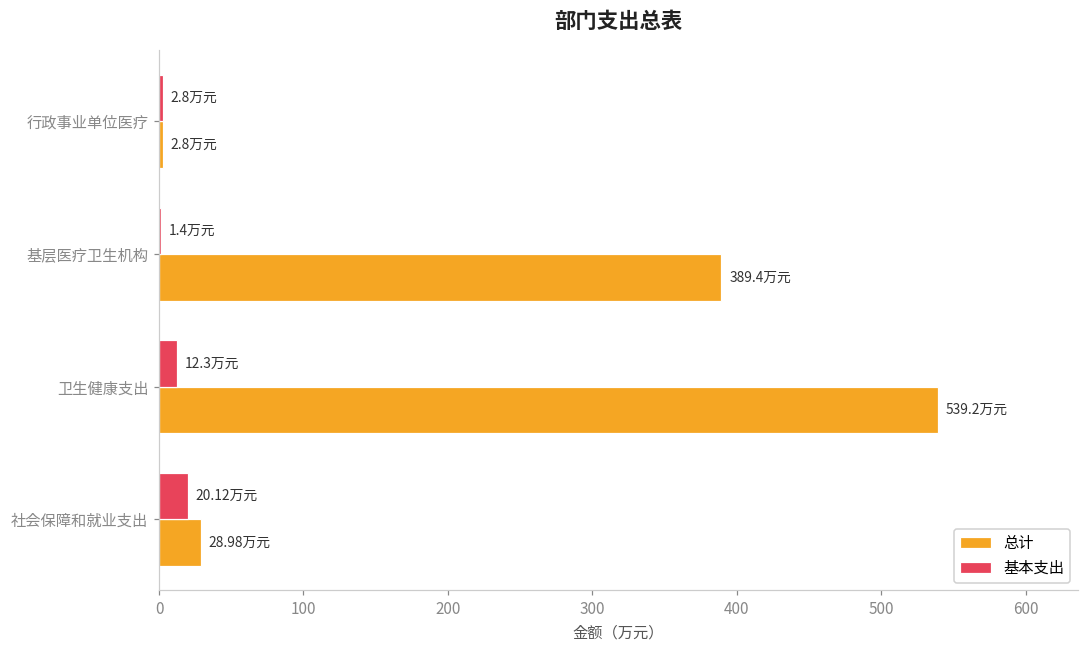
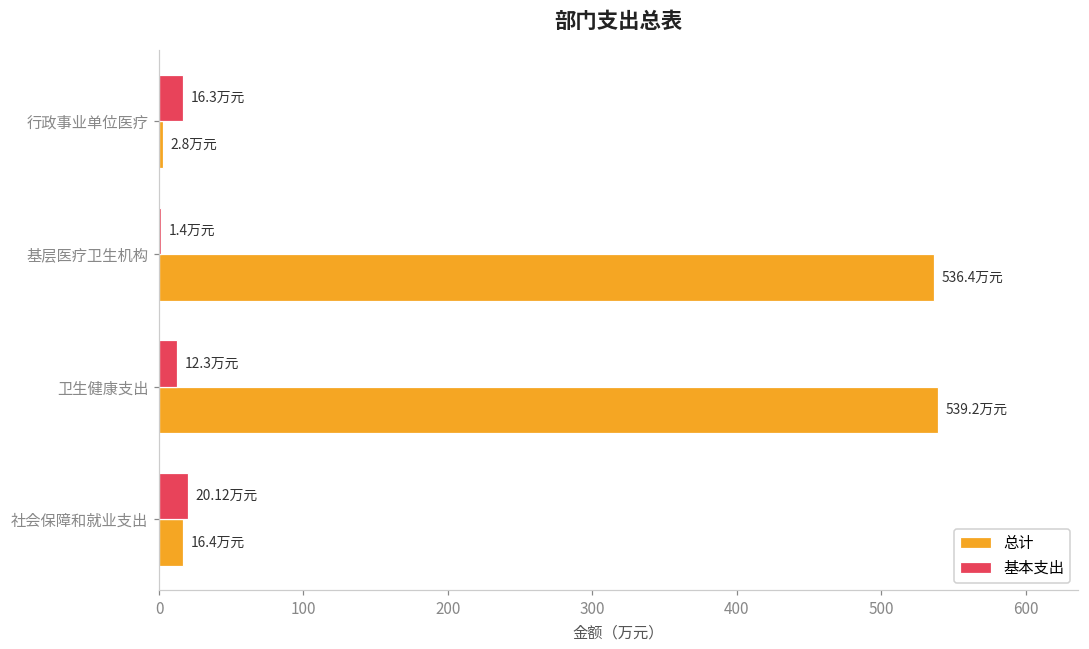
基本支出, 行政事业单位医疗: 2.8 -> 16.3
总计, 基层医疗卫生机构: 389.4 -> 536.4
总计, 社会保障和就业支出: 28.98 -> 16.4
